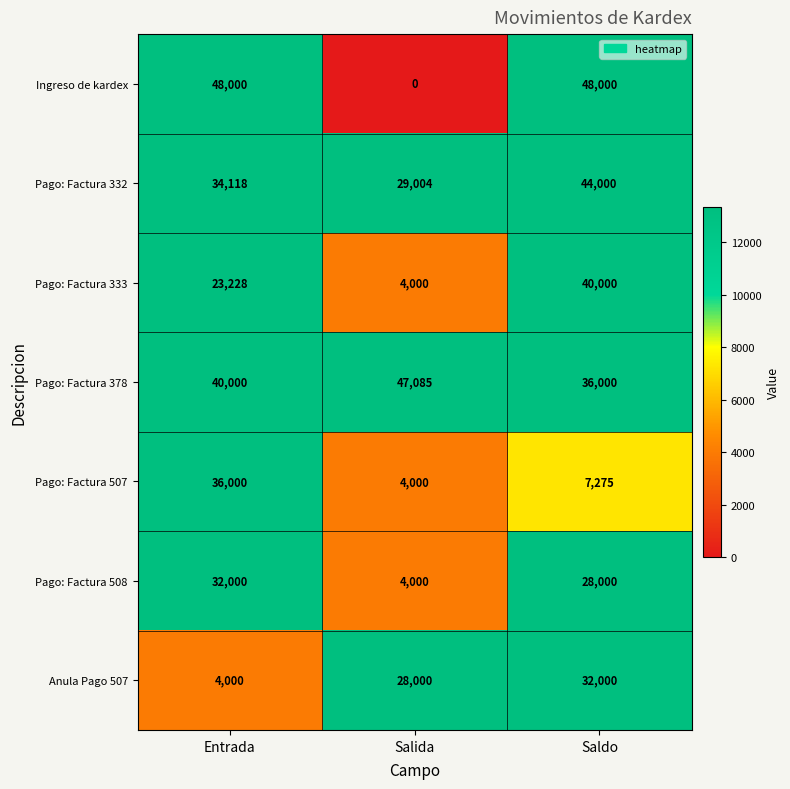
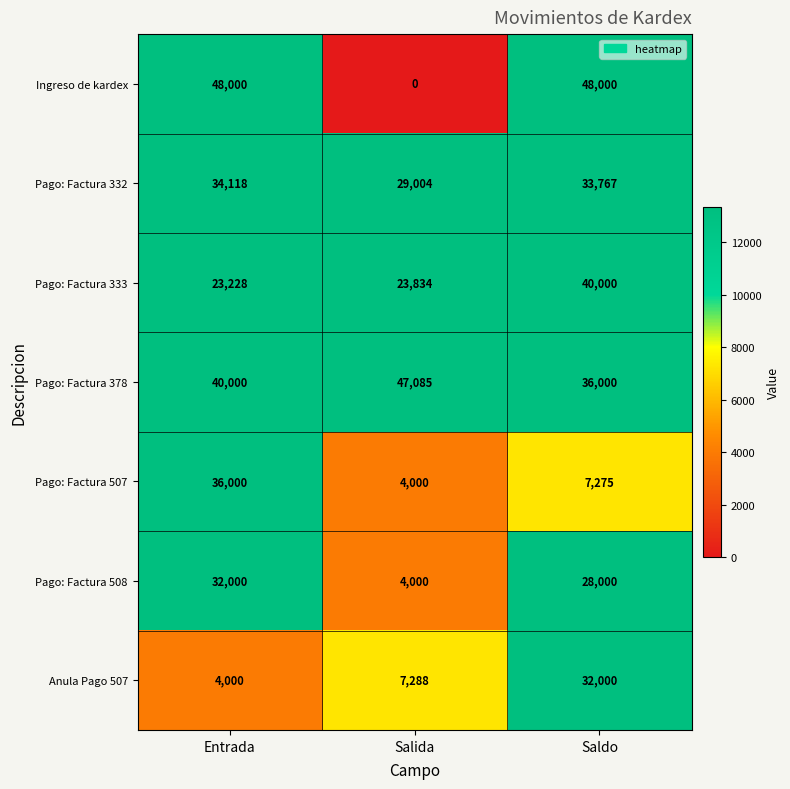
Pago: Factura 332, Saldo: 44,000 -> 33,767
Pago: Factura 333, Salida: 4,000 -> 23,834
Anula Pago 507, Salida: 28,000 -> 7,288
